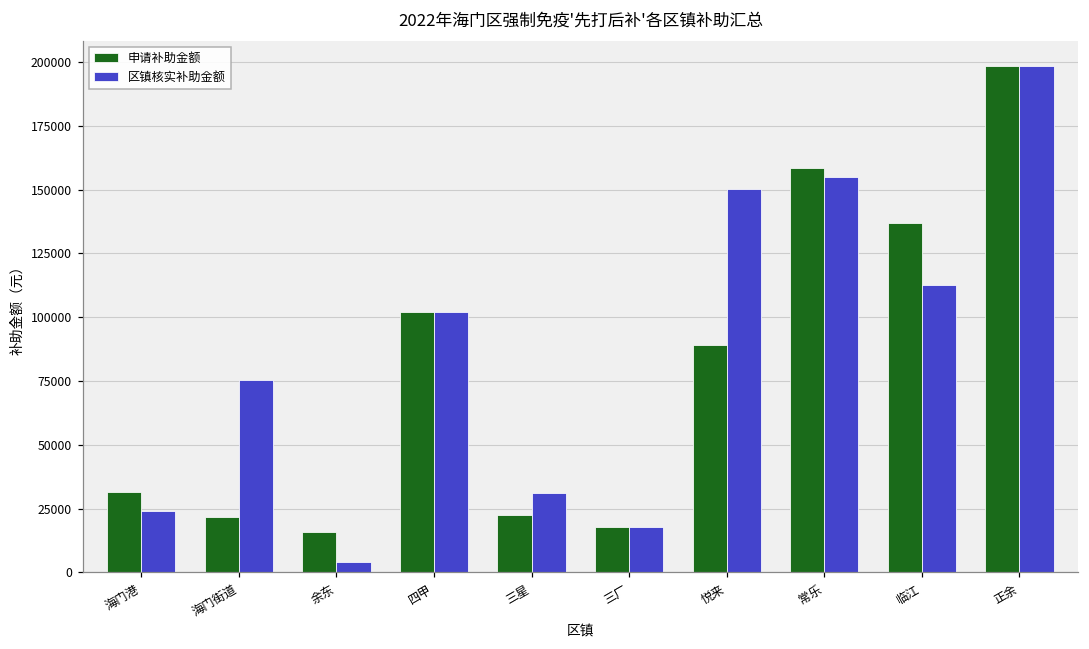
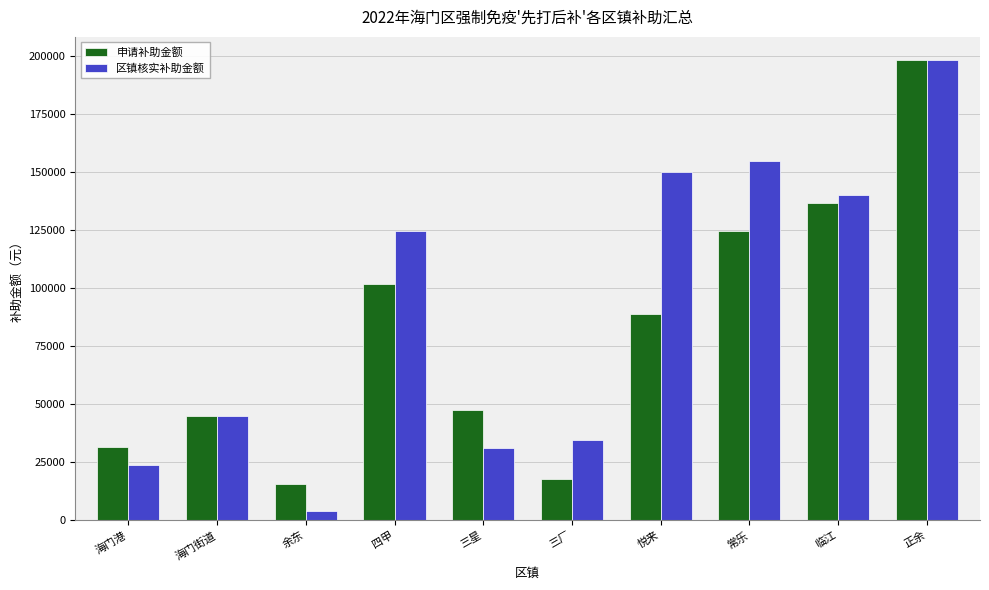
申请补助金额, 海门街道: 22000 -> 45000
区镇核实补助金额, 海门街道: 75000 -> 45000
区镇核实补助金额, 四甲: 102000 -> 125000
申请补助金额, 三星: 23000 -> 47000
区镇核实补助金额, 三厂: 18000 -> 35000
申请补助金额, 常乐: 159000 -> 125000
区镇核实补助金额, 临江: 113000 -> 140000
